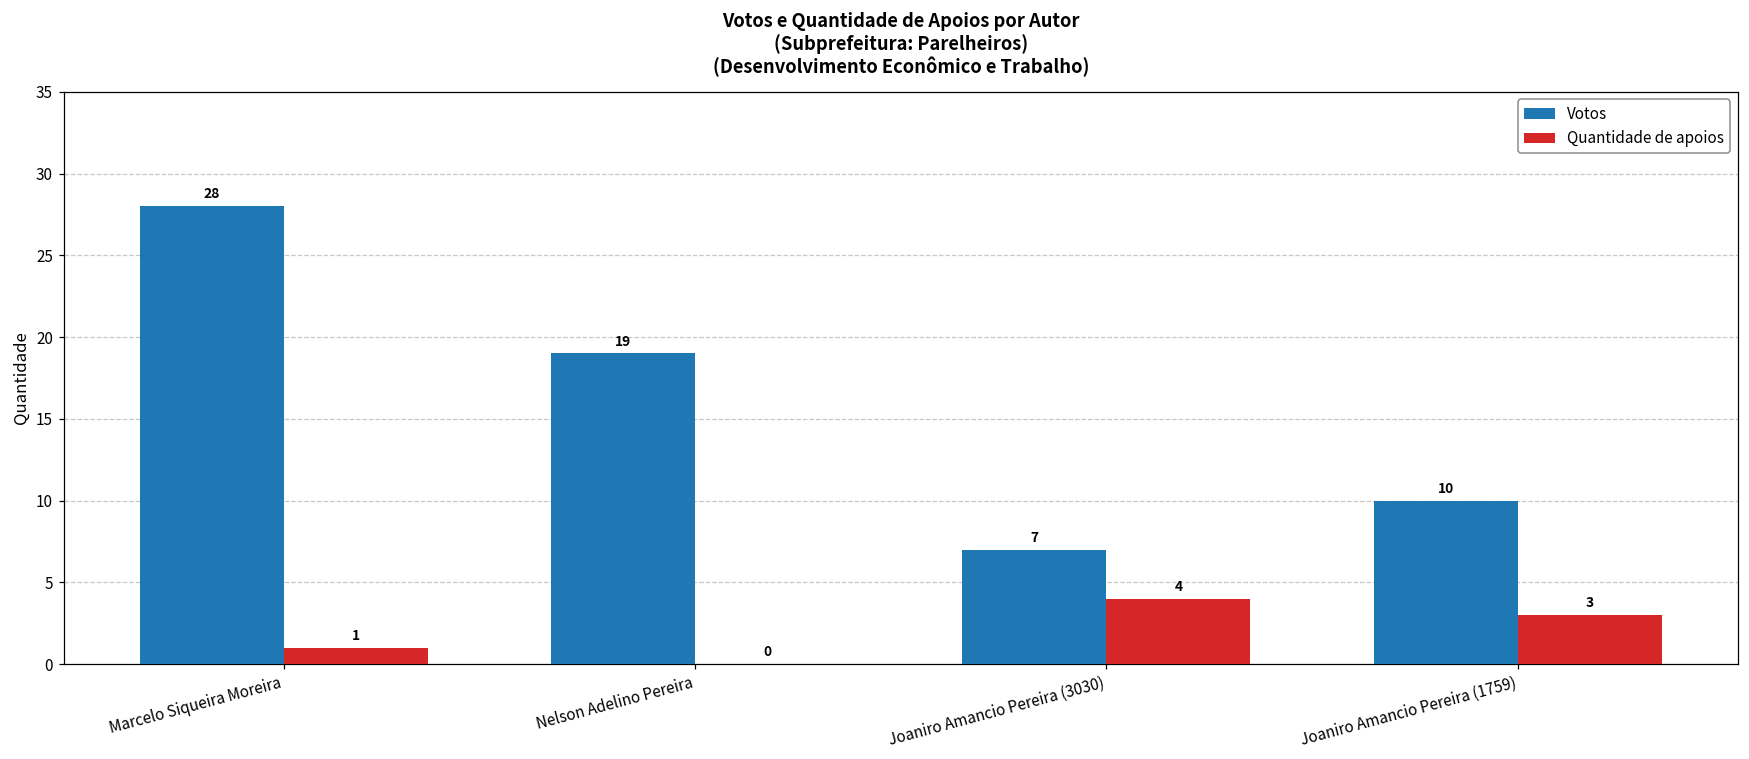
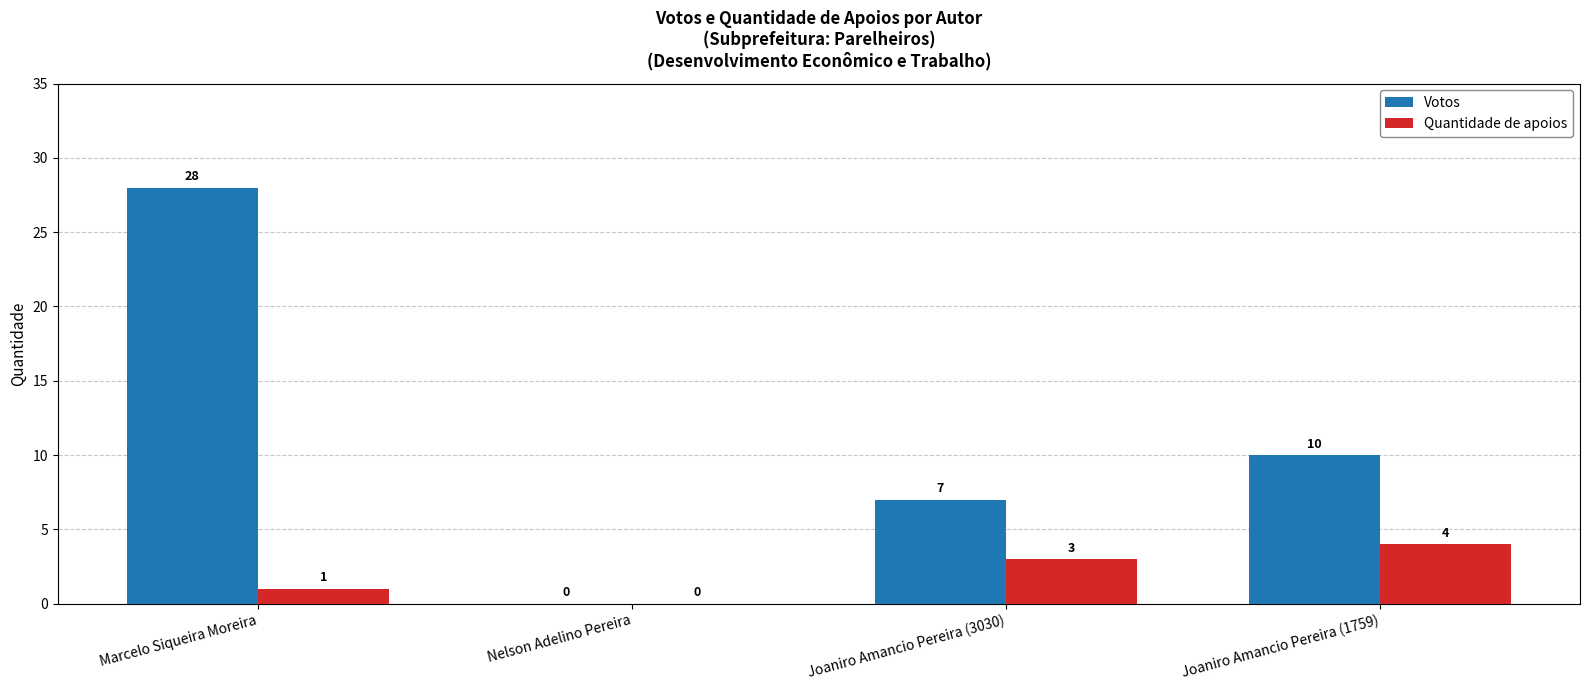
Votos, Nelson Adelino Pereira: 19 -> 0
Quantidade de apoios, Joaniro Amancio Pereira (3030): 4 -> 3
Quantidade de apoios, Joaniro Amancio Pereira (1759): 3 -> 4
